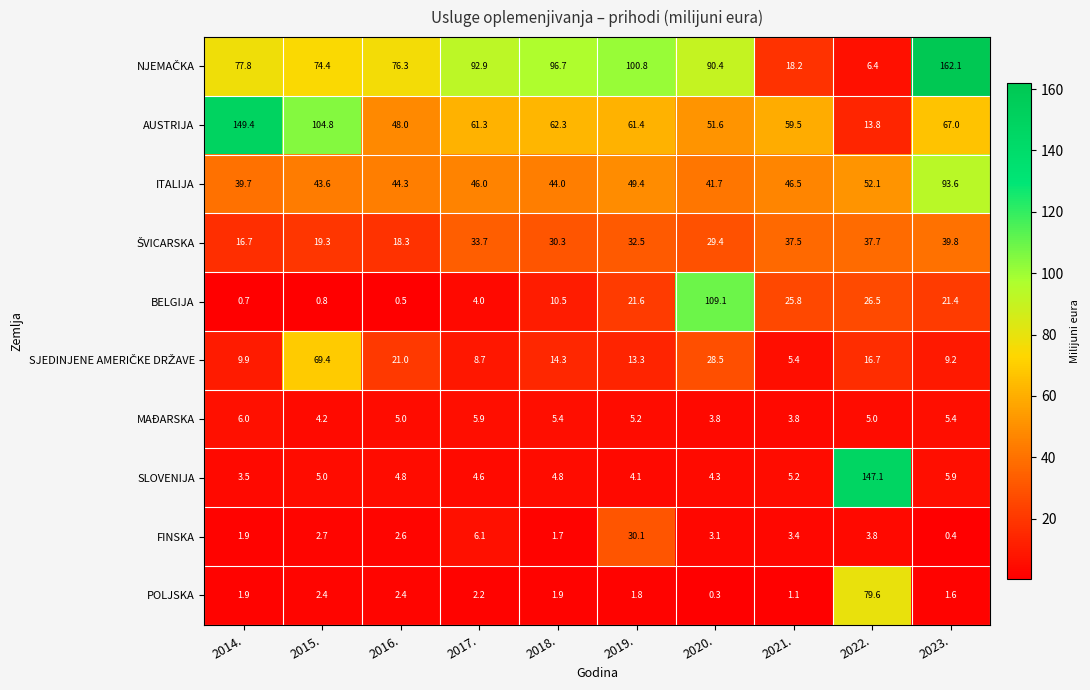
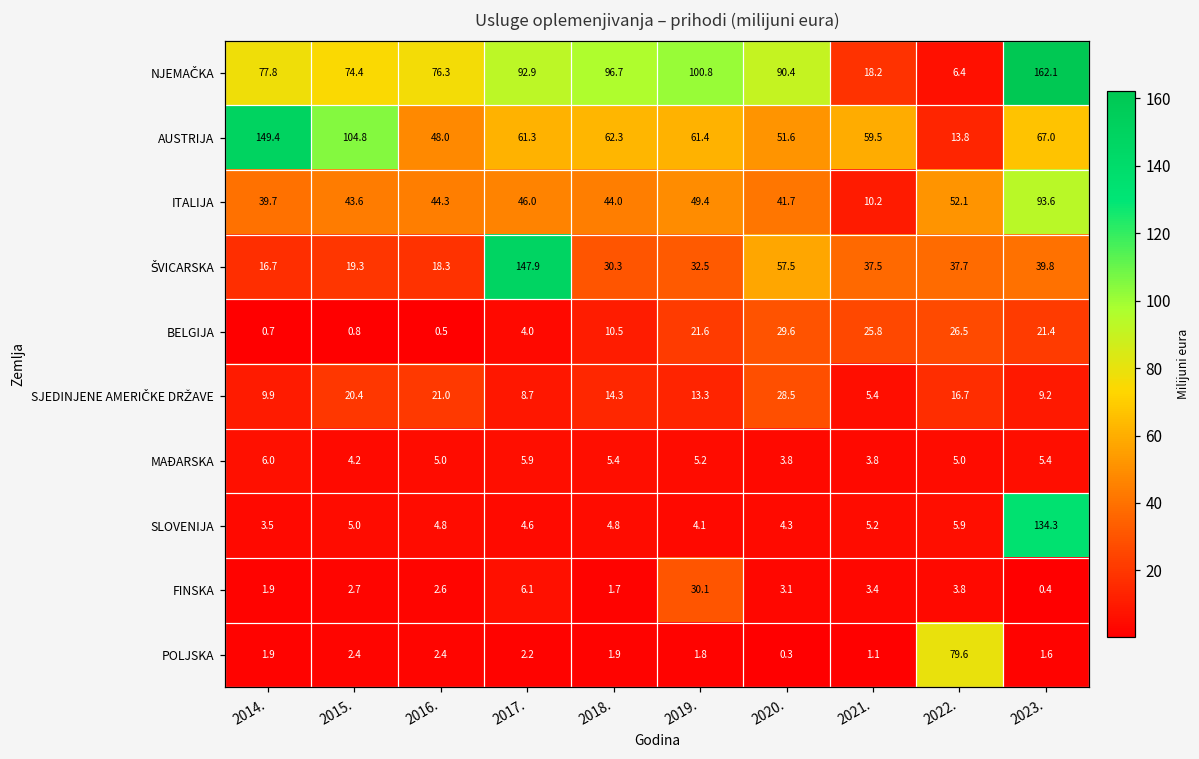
ITALIJA, 2021.: 46.5 -> 10.2
ŠVICARSKA, 2017.: 33.7 -> 147.9
ŠVICARSKA, 2020.: 29.4 -> 57.5
BELGIJA, 2020.: 109.1 -> 29.6
SJEDINJENE AMERIČKE DRŽAVE, 2015.: 69.4 -> 20.4
SLOVENIJA, 2022.: 147.1 -> 5.9
SLOVENIJA, 2023.: 5.9 -> 134.3
